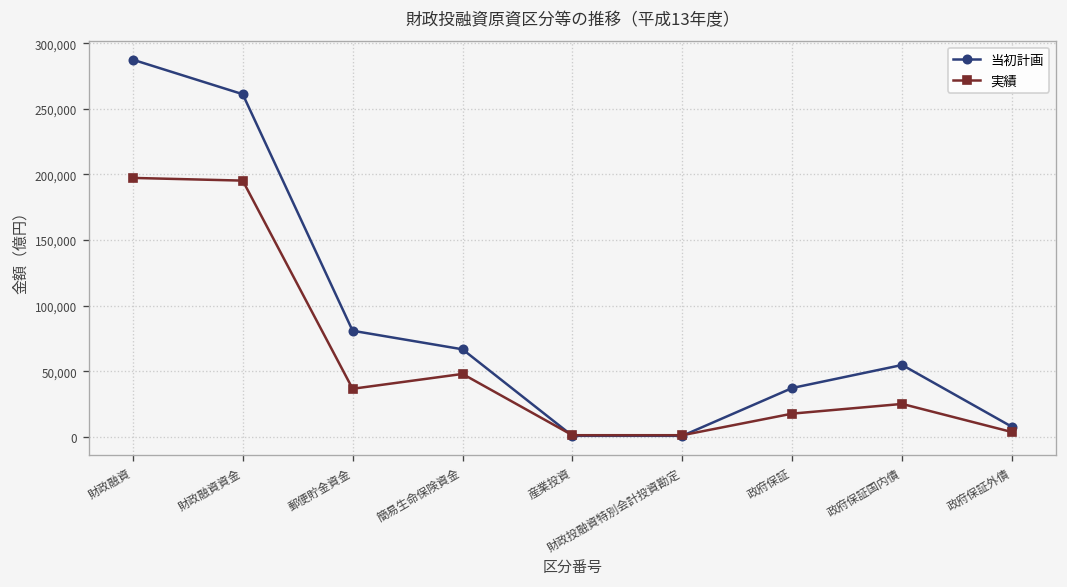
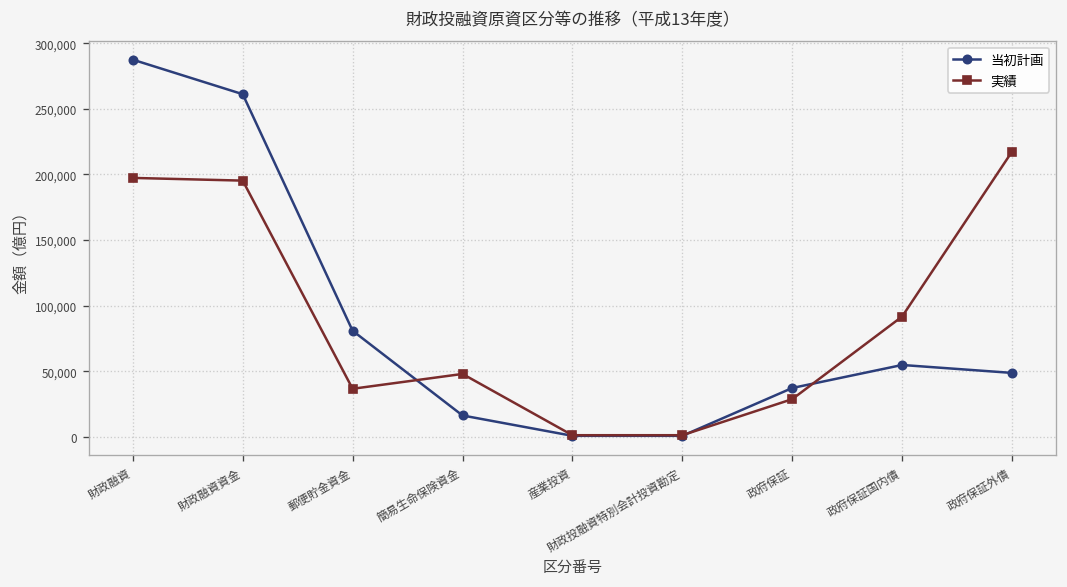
当初計画, 簡易生命保険資金: 67,000 -> 16,000
実績, 政府保証: 18,000 -> 29,000
実績, 政府保証国内債: 25,000 -> 92,000
当初計画, 政府保証外債: 8,000 -> 49,000
実績, 政府保証外債: 4,000 -> 217,000
